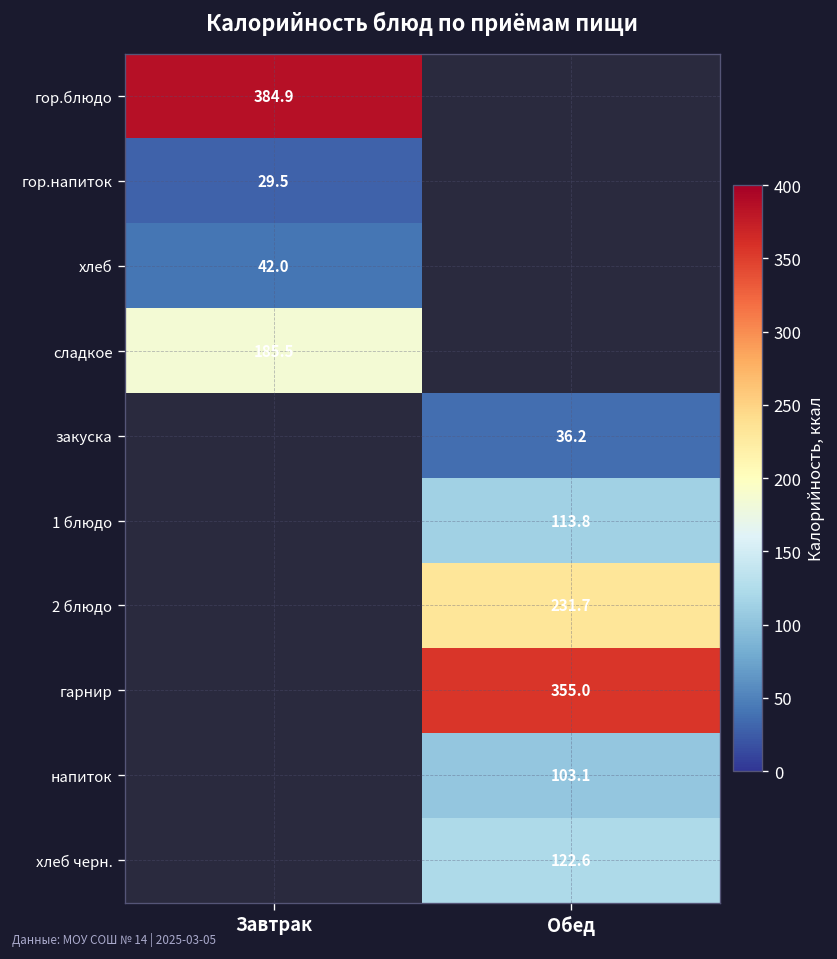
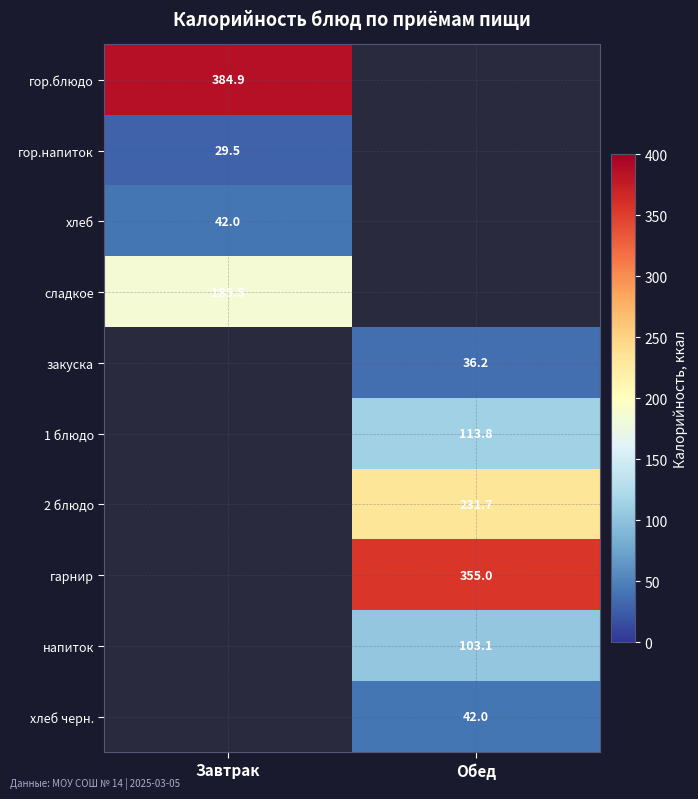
хлеб черн., Обед: 122.6 -> 42.0
